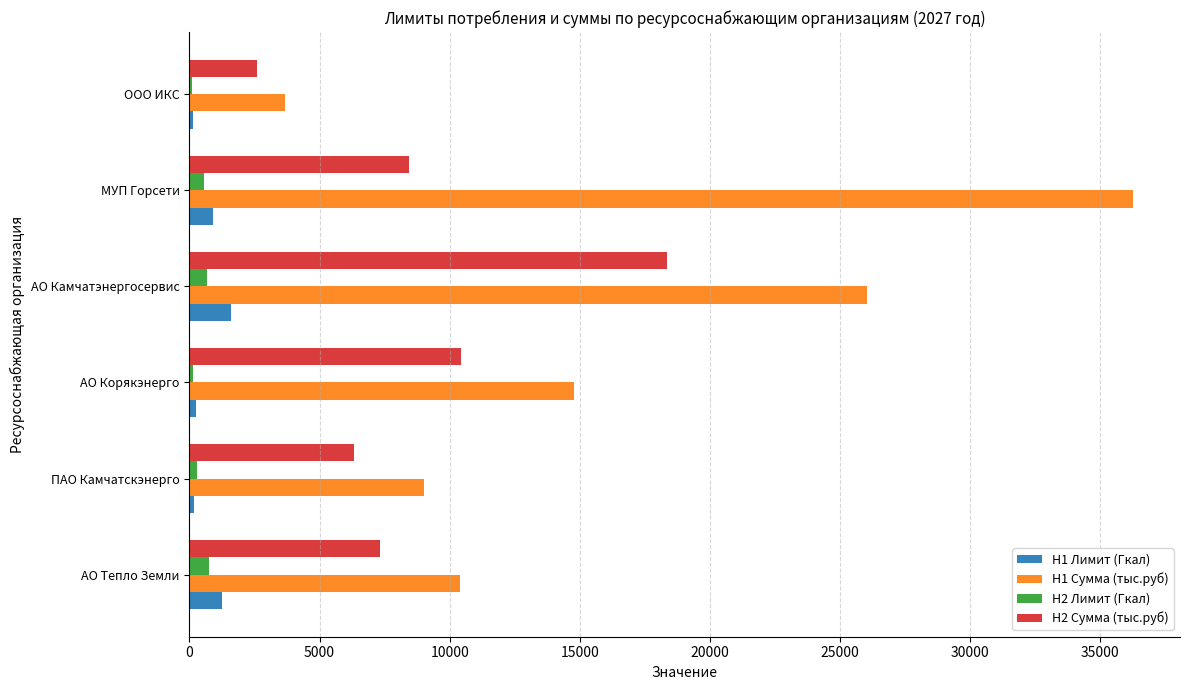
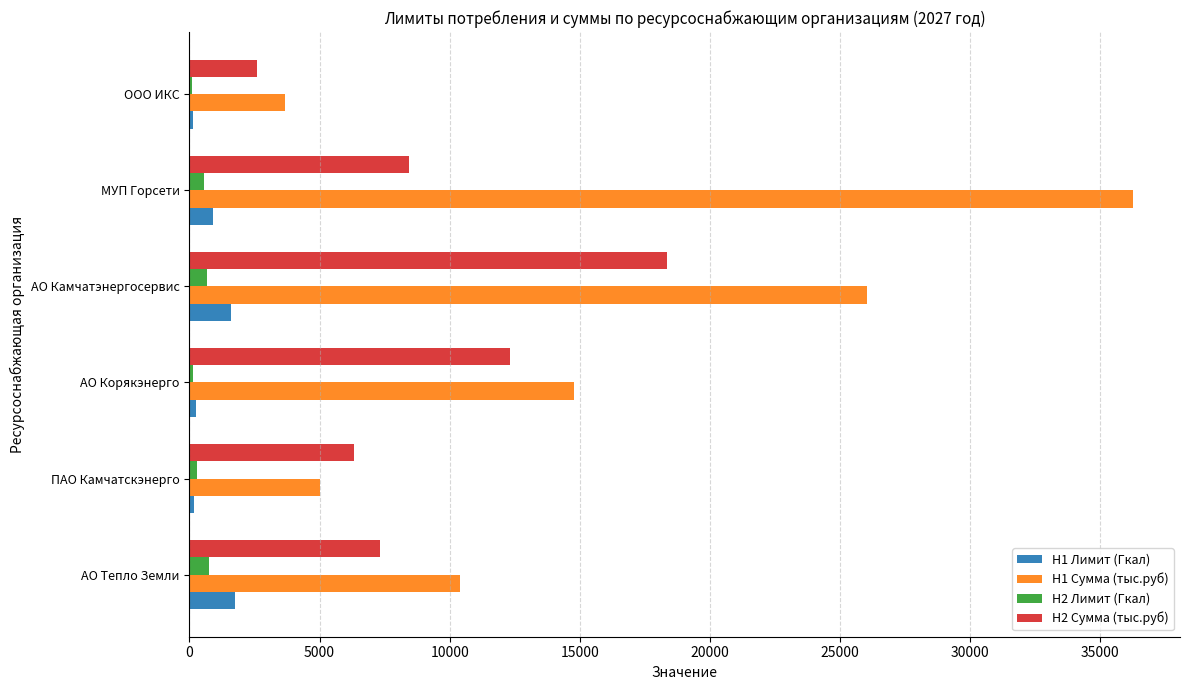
H2 Сумма (тыс.руб), АО Корякэнерго: 10400 -> 12300
H1 Сумма (тыс.руб), ПАО Камчатскэнерго: 9000 -> 5000
H1 Лимит (Гкал), АО Тепло Земли: 1200 -> 1800
